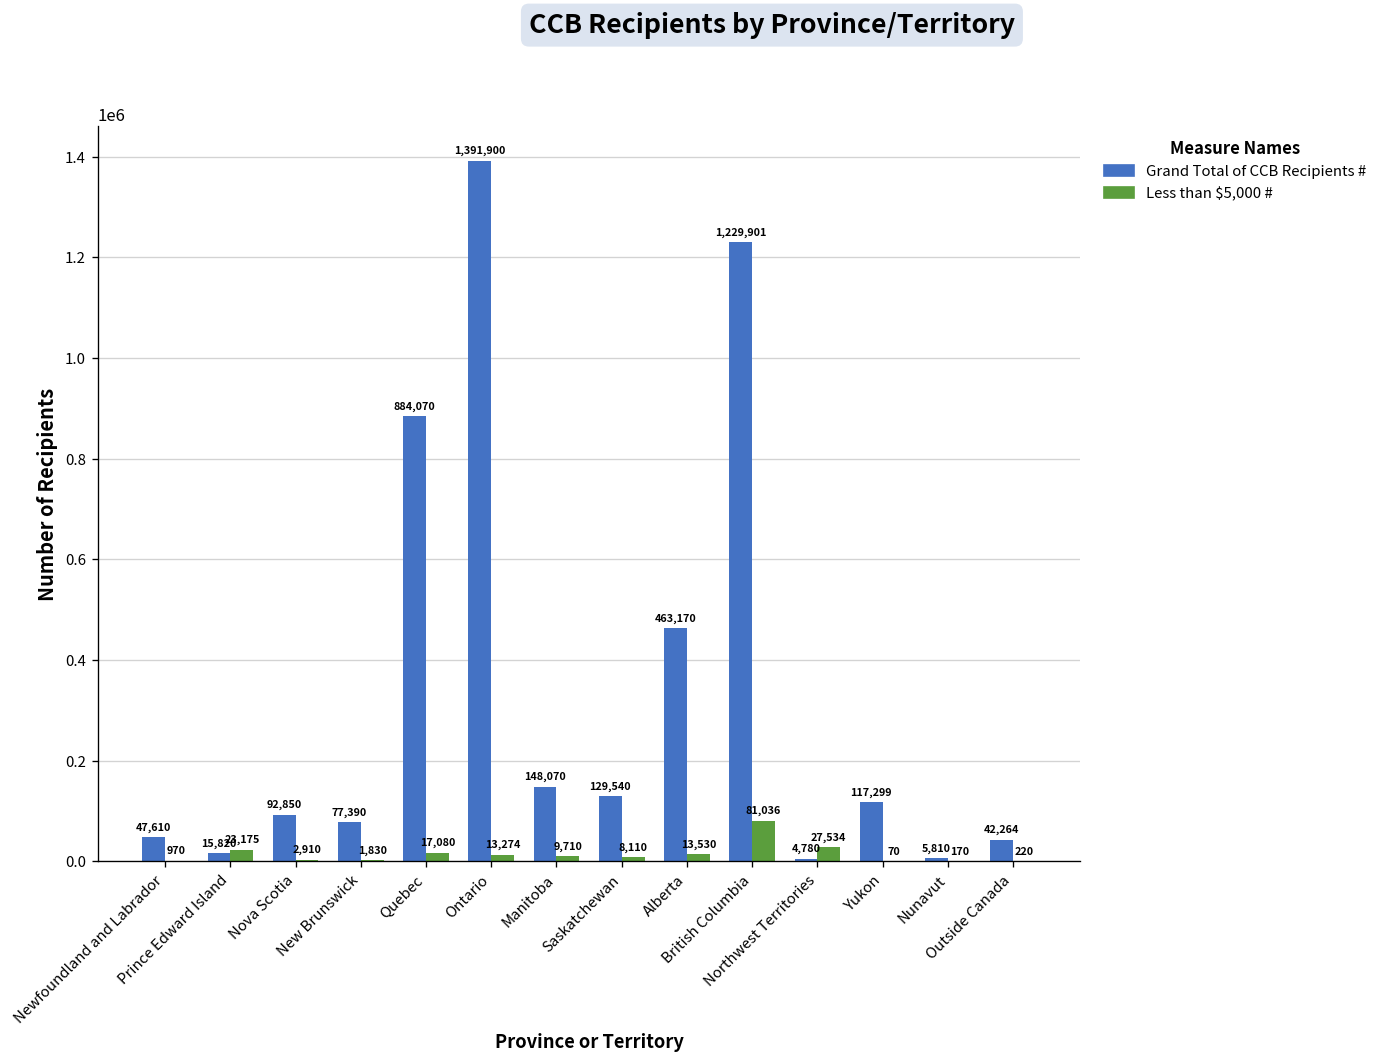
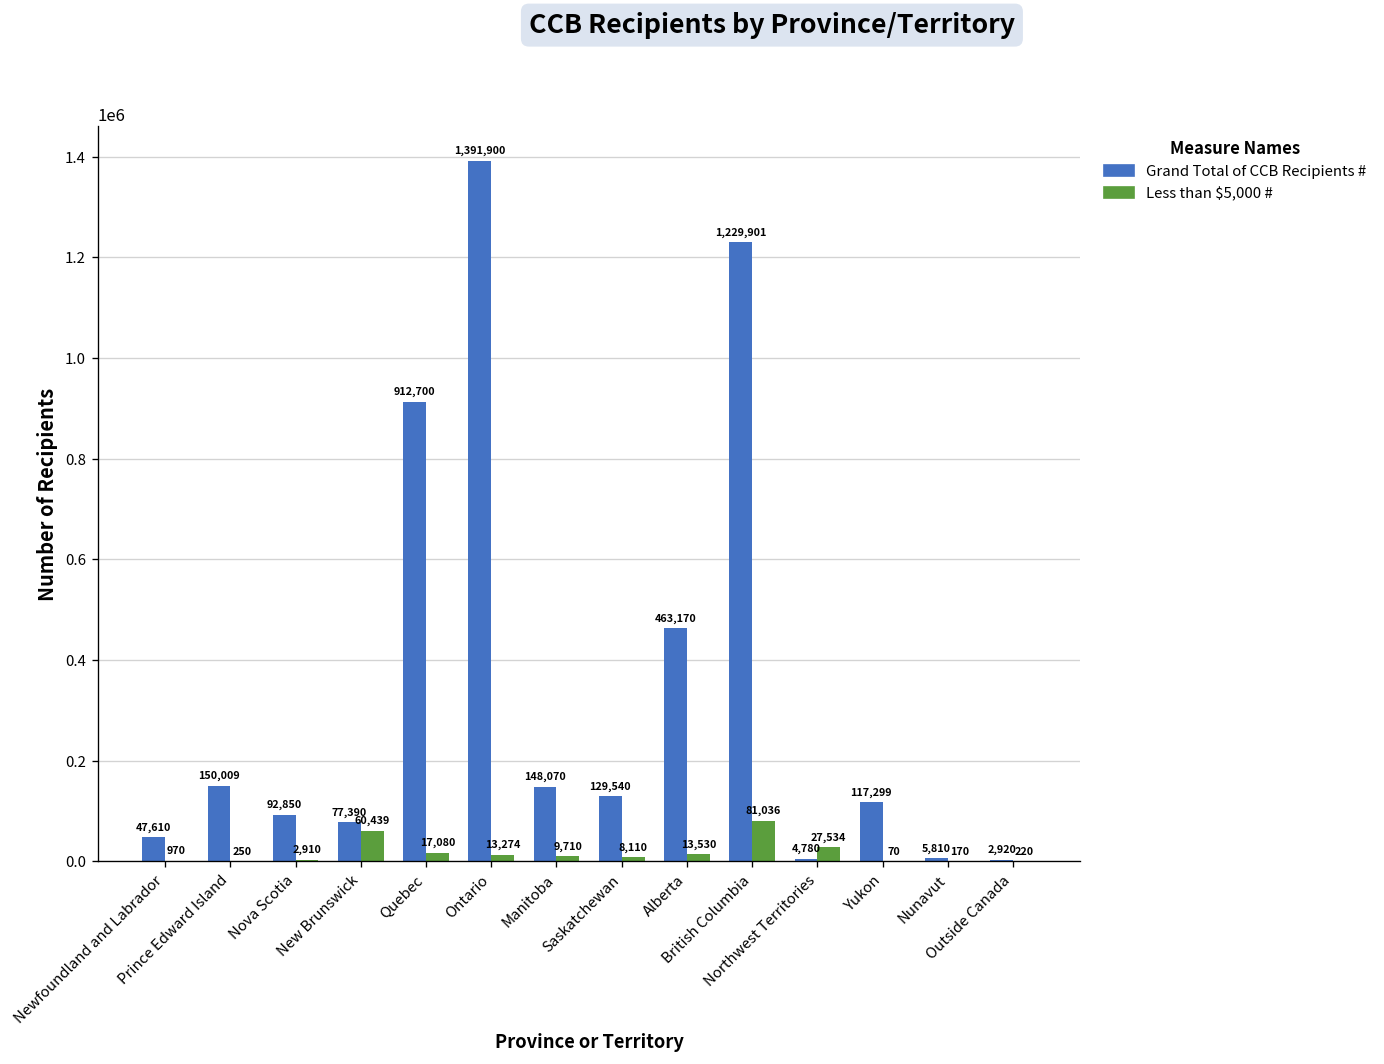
Grand Total of CCB Recipients #, Prince Edward Island: 15,820 -> 150,009
Less than $5,000 #, Prince Edward Island: 23,175 -> 250
Less than $5,000 #, New Brunswick: 1,830 -> 60,439
Grand Total of CCB Recipients #, Quebec: 884,070 -> 912,700
Grand Total of CCB Recipients #, Outside Canada: 42,264 -> 2,920
